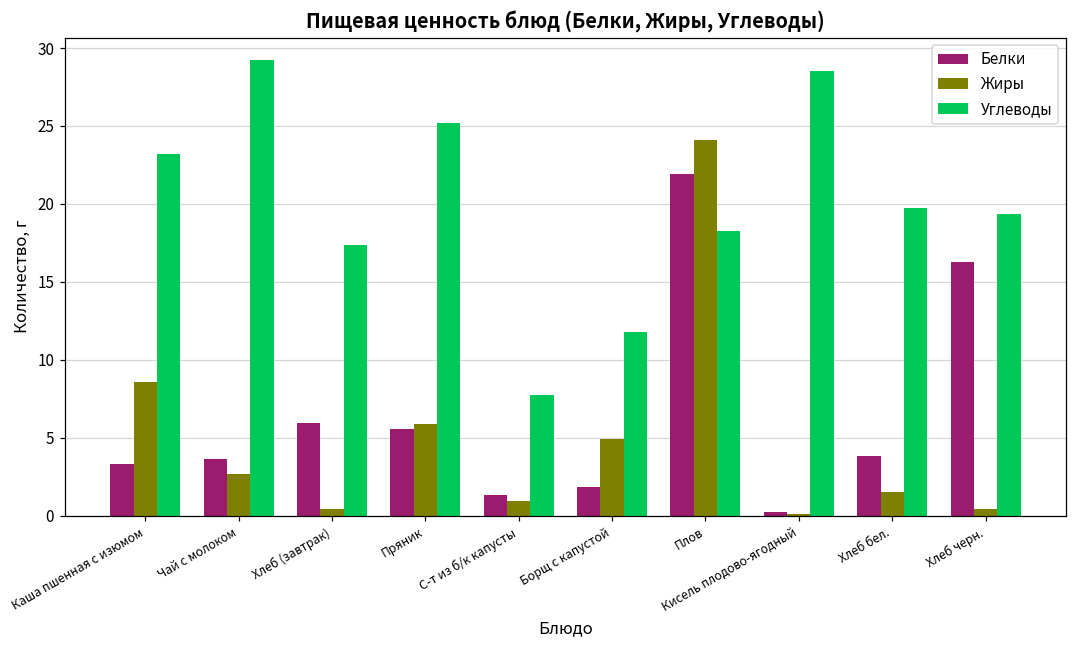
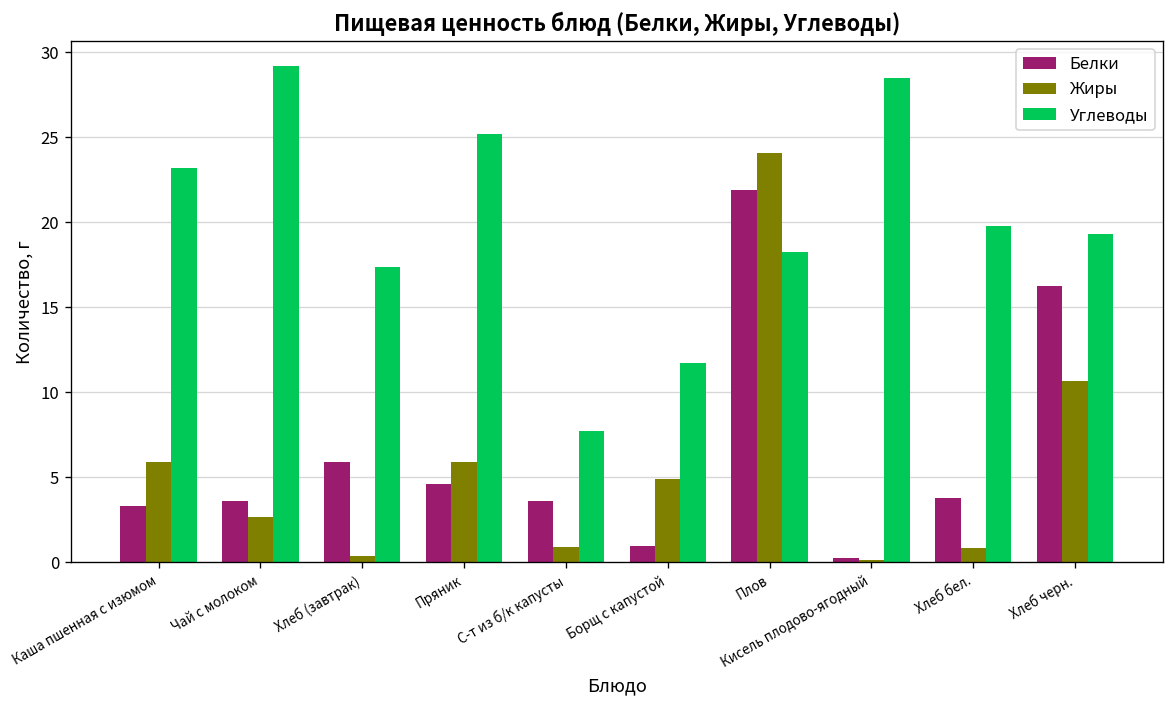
Жиры, Каша пшенная с изюмом: 8.6 -> 5.9
Белки, Пряник: 5.6 -> 4.6
Белки, С-т из б/к капусты: 1.3 -> 3.6
Белки, Борщ с капустой: 1.8 -> 1.0
Жиры, Хлеб бел.: 1.5 -> 0.8
Жиры, Хлеб черн.: 0.4 -> 10.7
